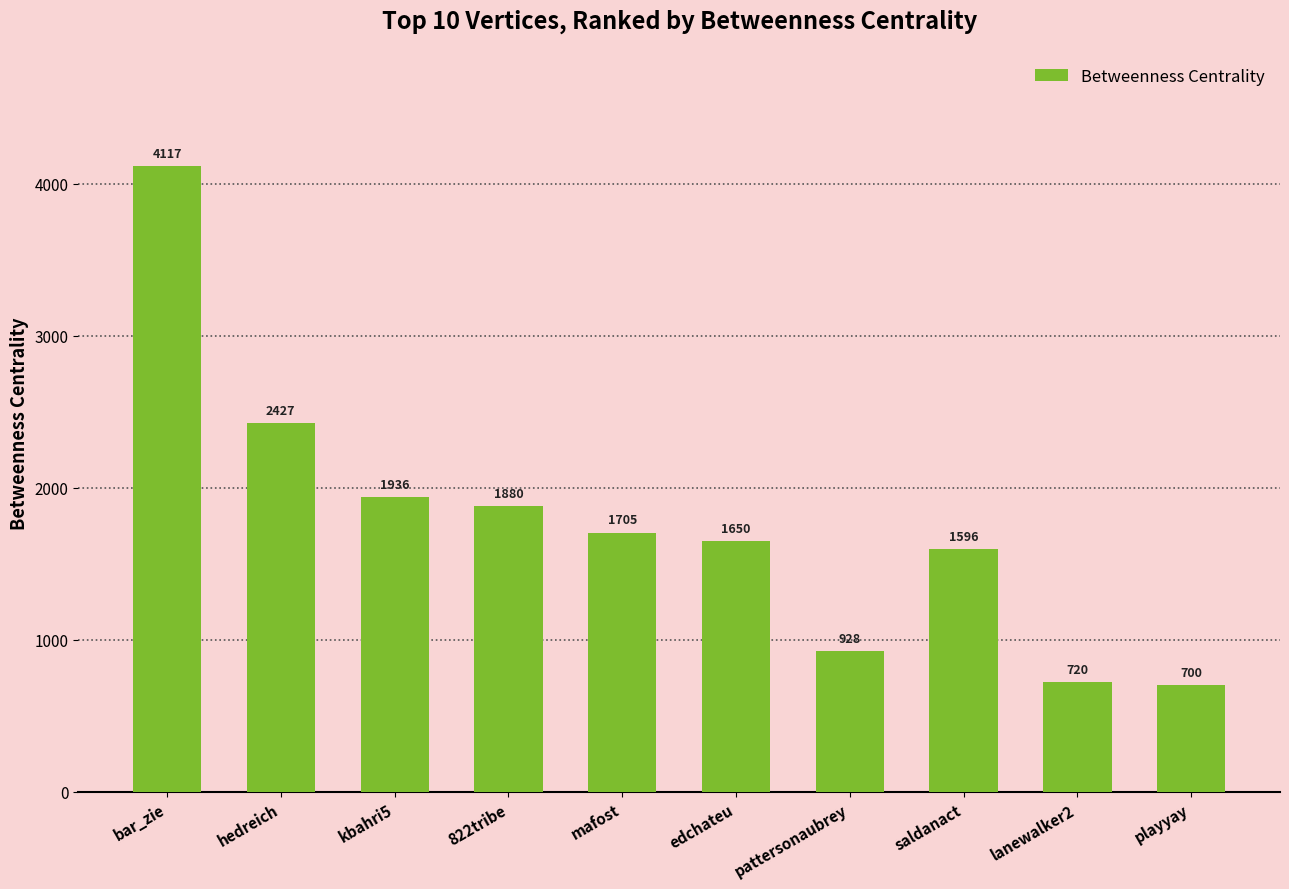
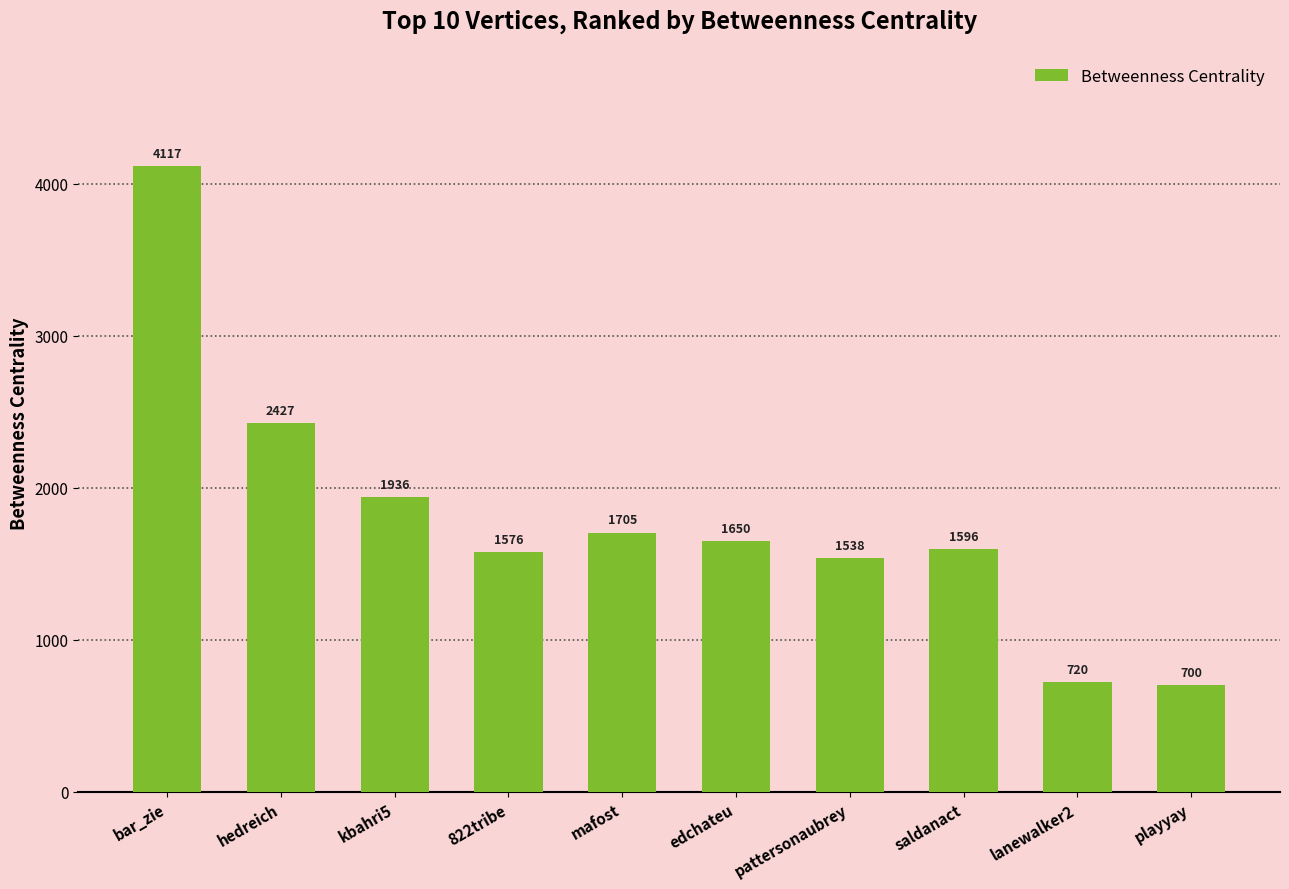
822tribe: 1880 -> 1576
pattersonaubrey: 928 -> 1538
